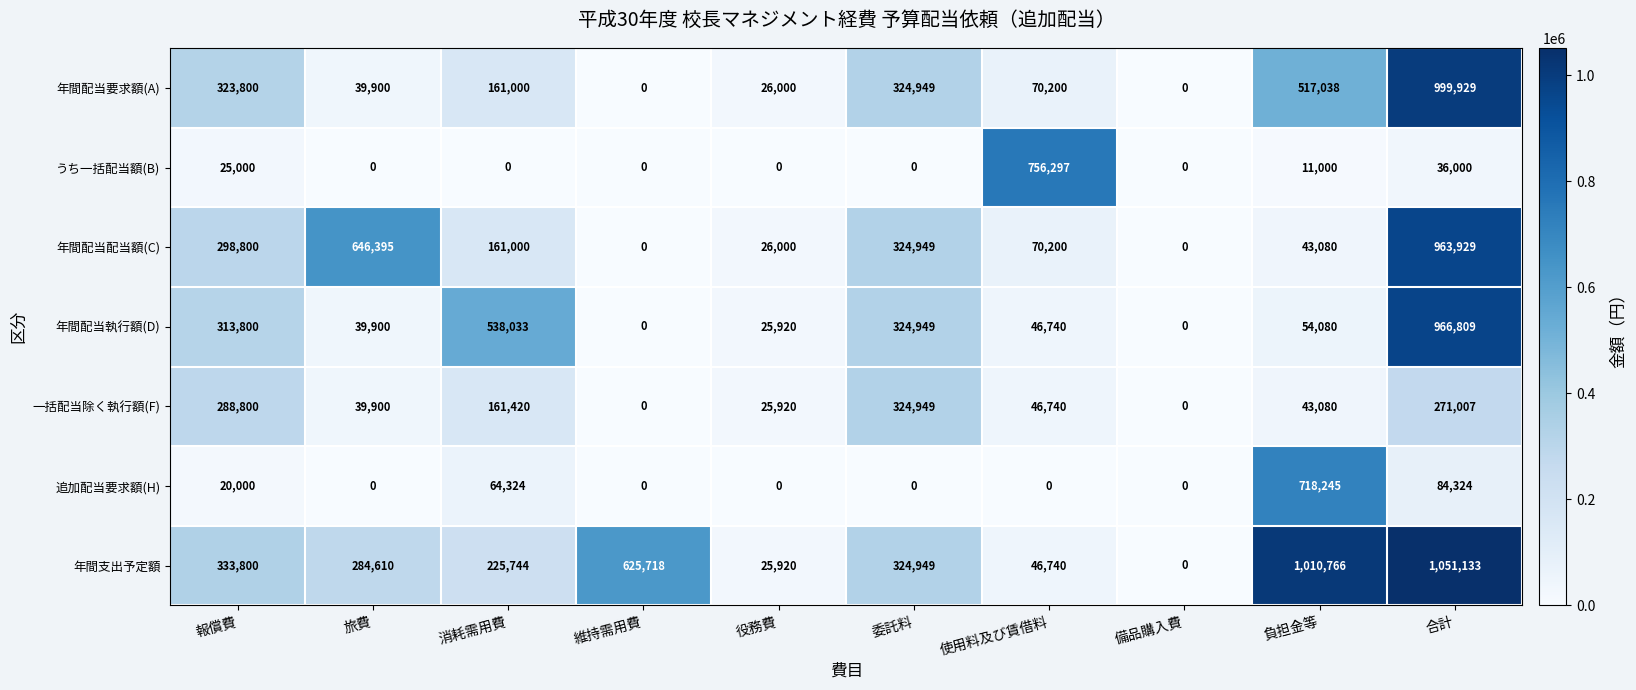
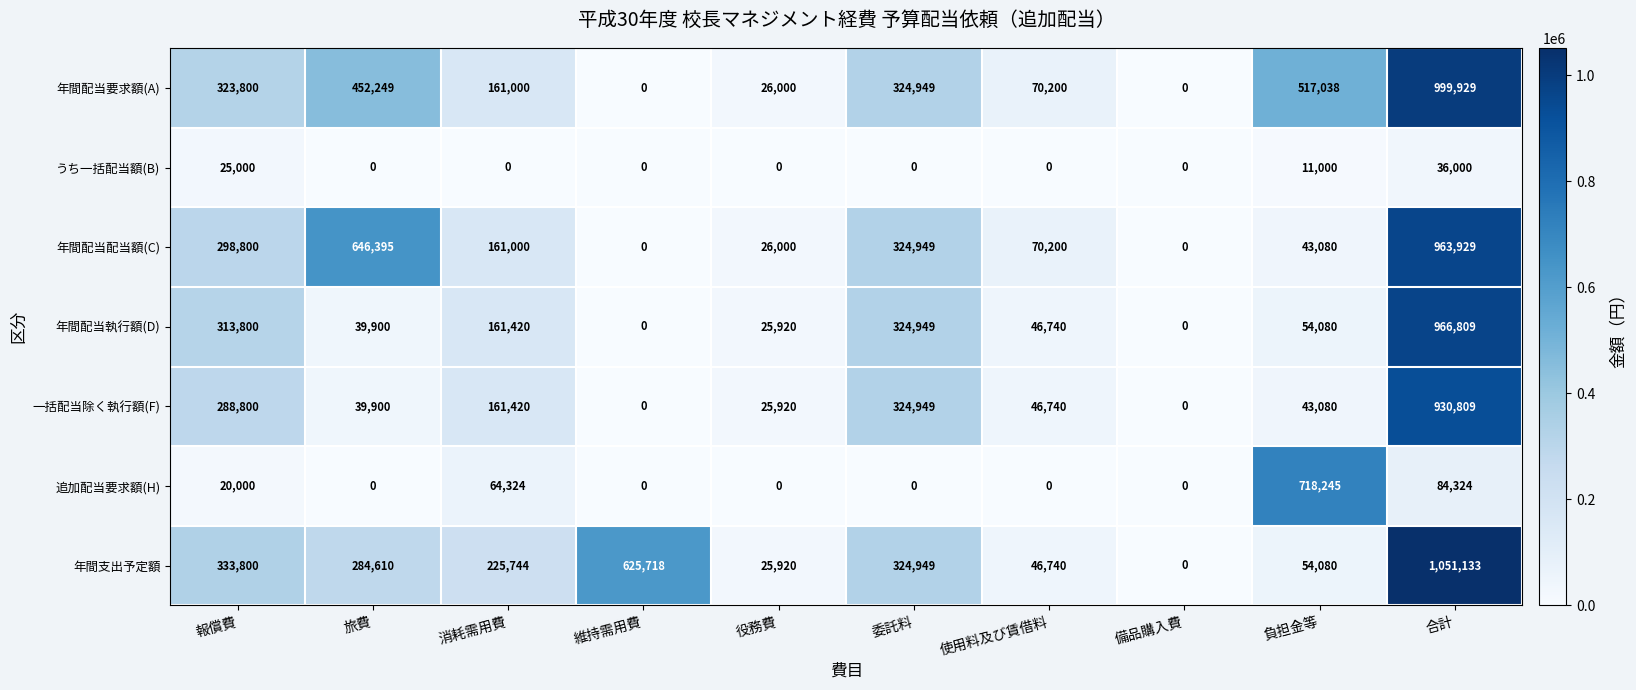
年間配当要求額(A), 旅費: 39,900 -> 452,249
うち一括配当額(B), 使用料及び賃借料: 756,297 -> 0
年間配当執行額(D), 消耗需用費: 538,033 -> 161,420
一括配当除く執行額(F), 合計: 271,007 -> 930,809
年間支出予定額, 負担金等: 1,010,766 -> 54,080
